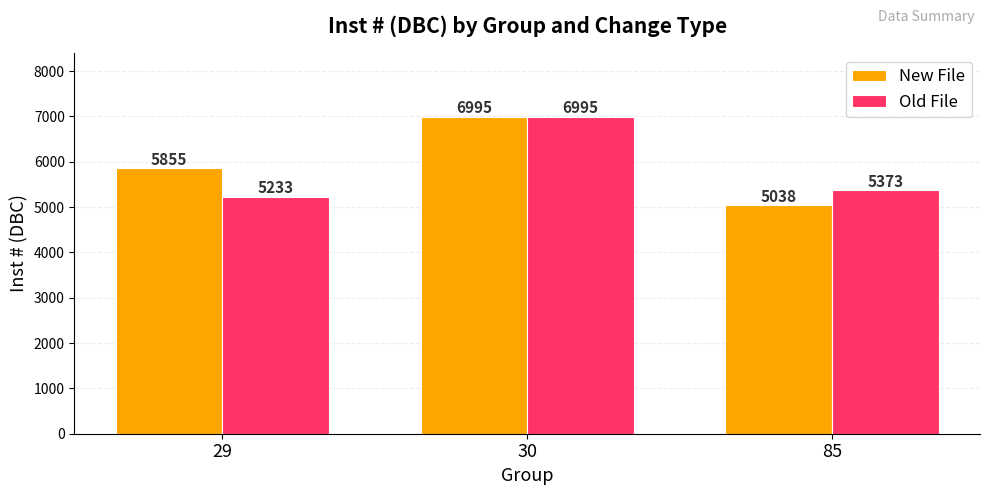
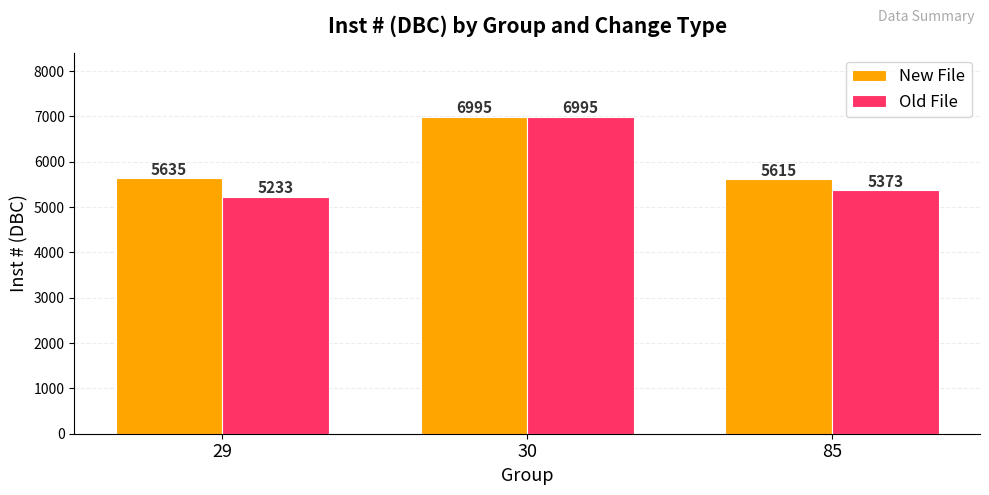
New File, 29: 5855 -> 5635
New File, 85: 5038 -> 5615
